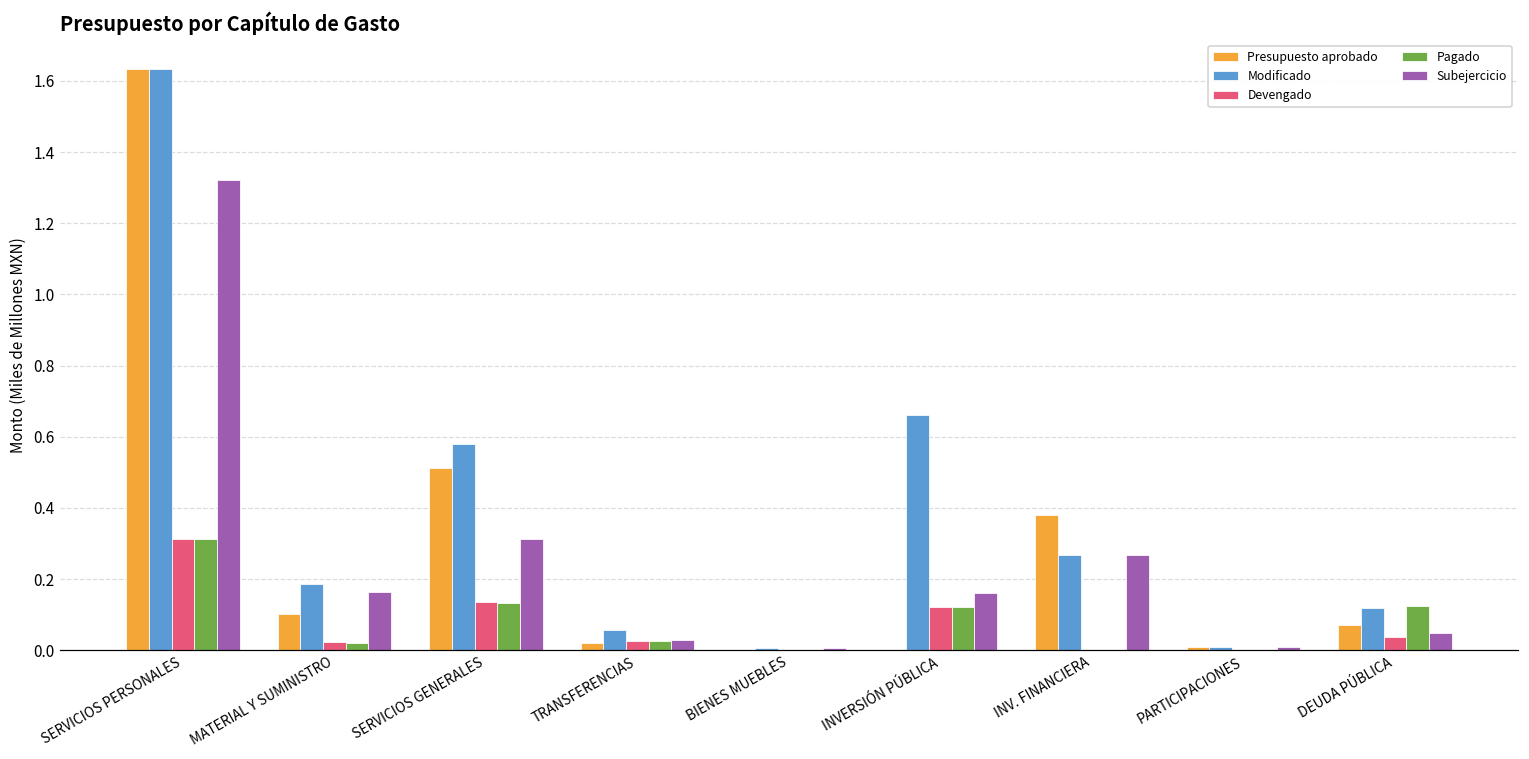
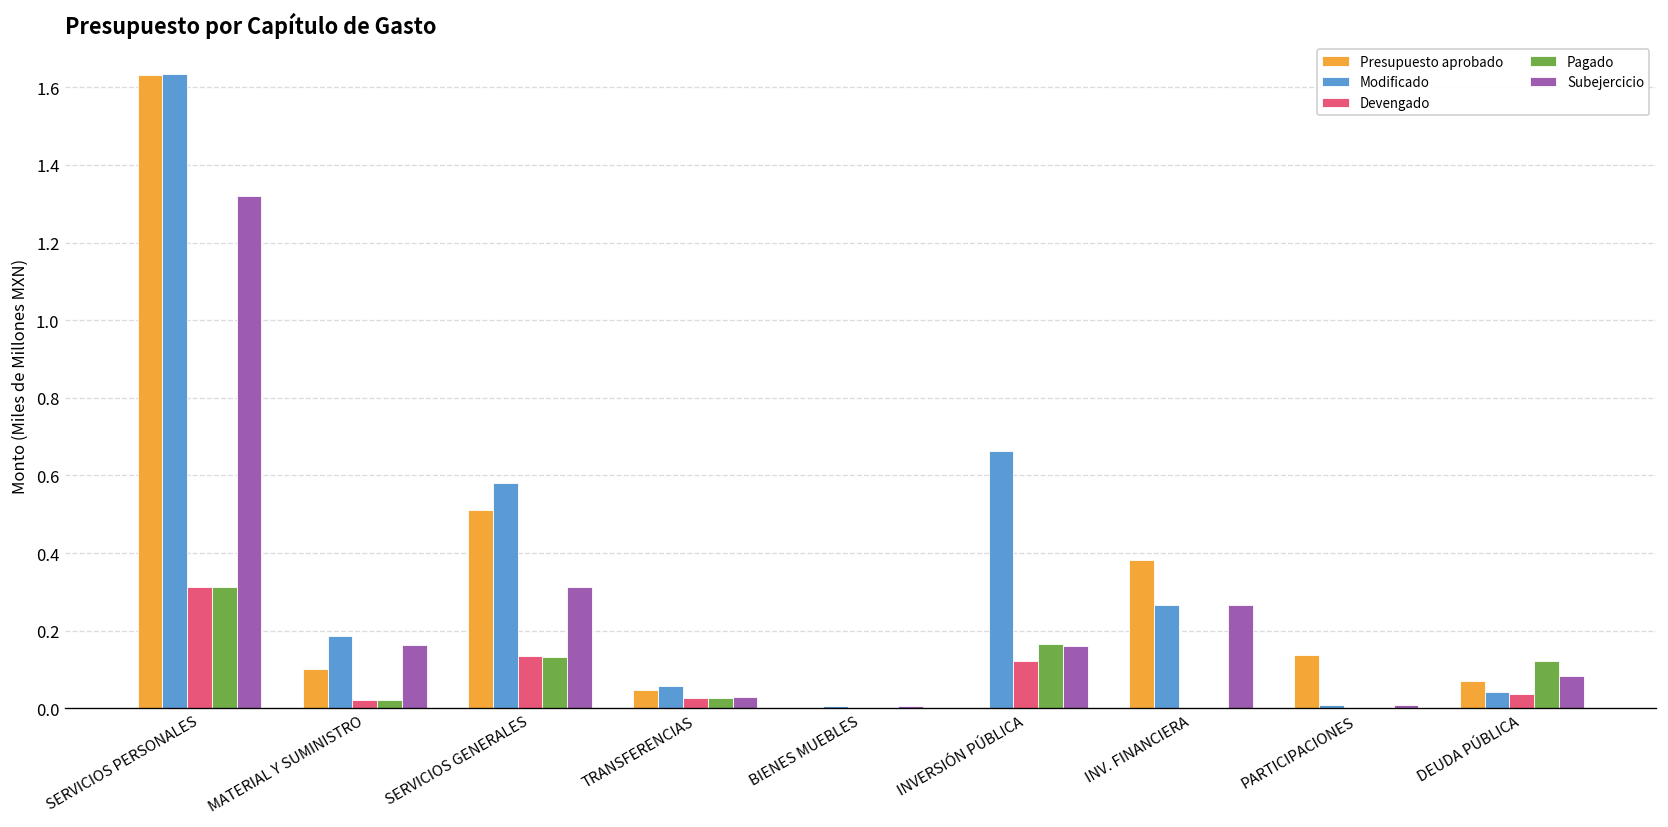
Presupuesto aprobado, TRANSFERENCIAS: 0.02 -> 0.05
Pagado, INVERSIÓN PÚBLICA: 0.12 -> 0.17
Presupuesto aprobado, PARTICIPACIONES: 0.01 -> 0.14
Modificado, DEUDA PÚBLICA: 0.12 -> 0.04
Subejercicio, DEUDA PÚBLICA: 0.05 -> 0.08
